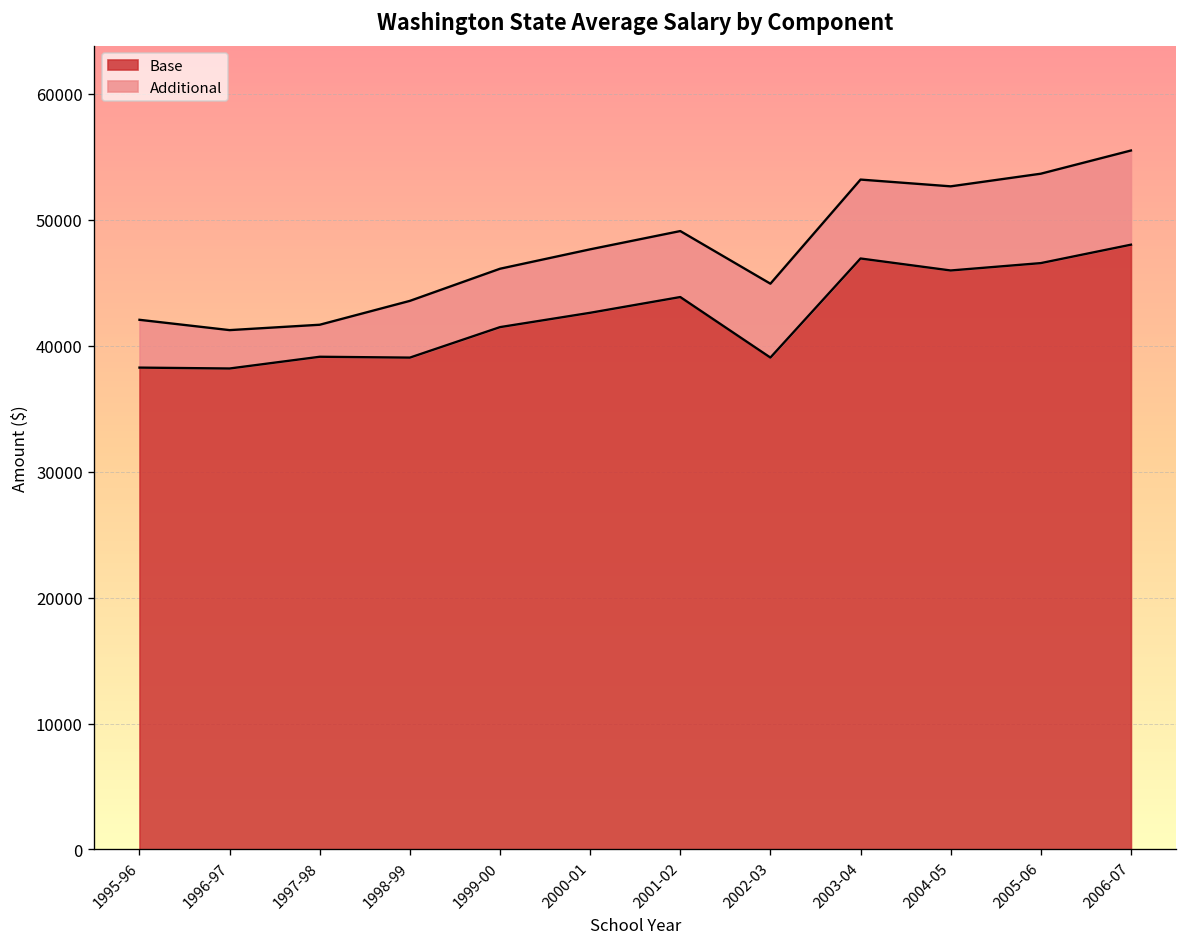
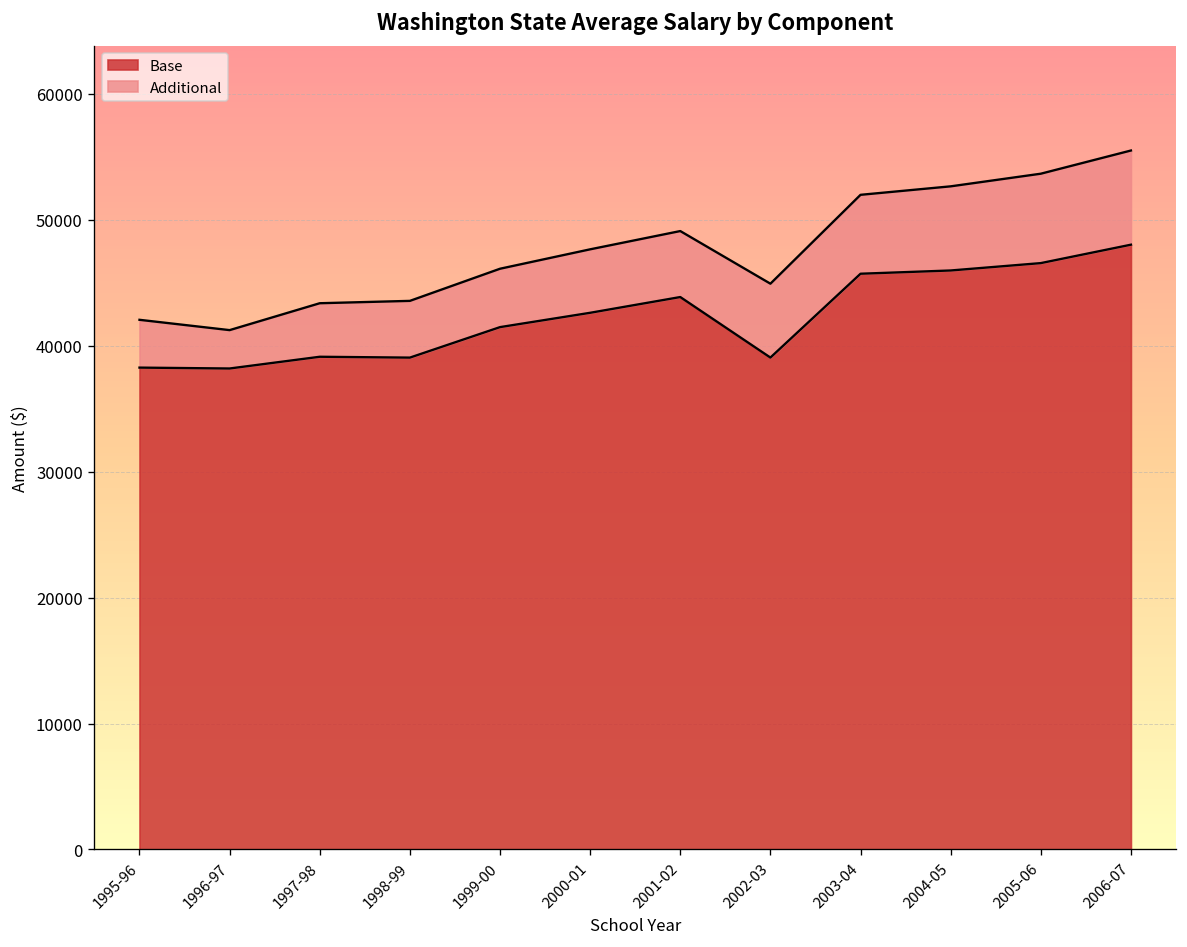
Additional, 1997-98: 2500 -> 4200
Base, 2003-04: 46900 -> 45700
